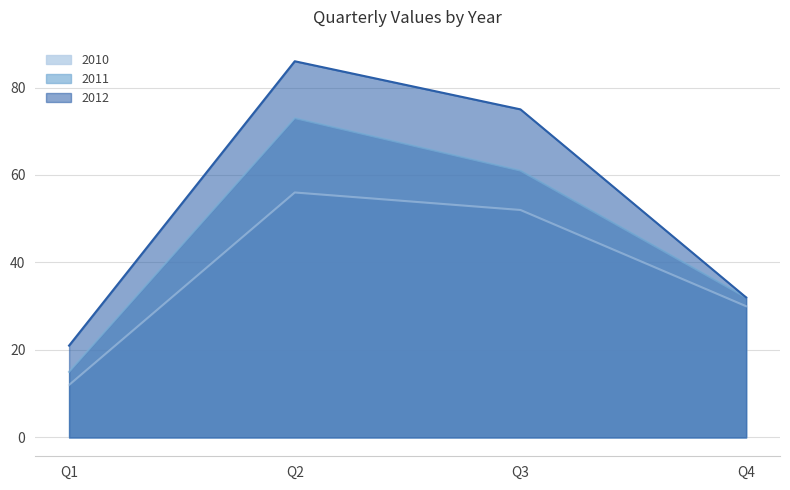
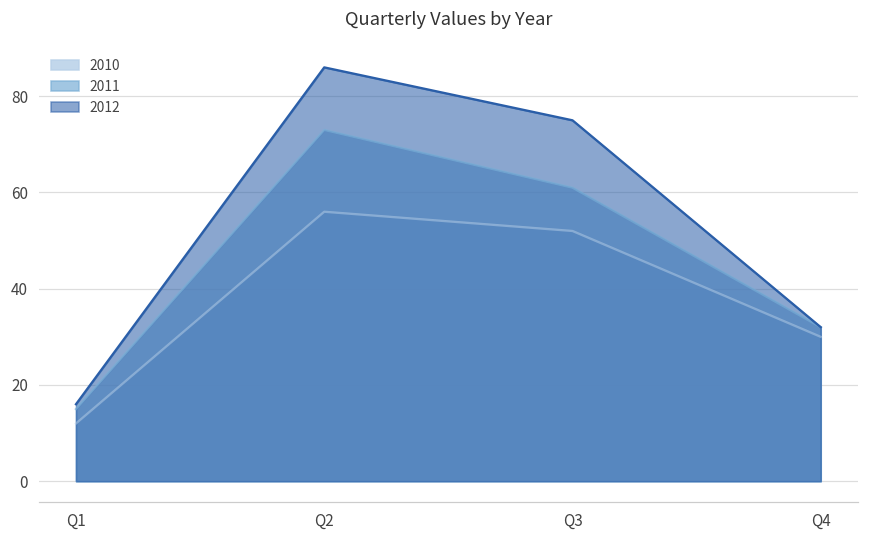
2012, Q1: 21 -> 16
